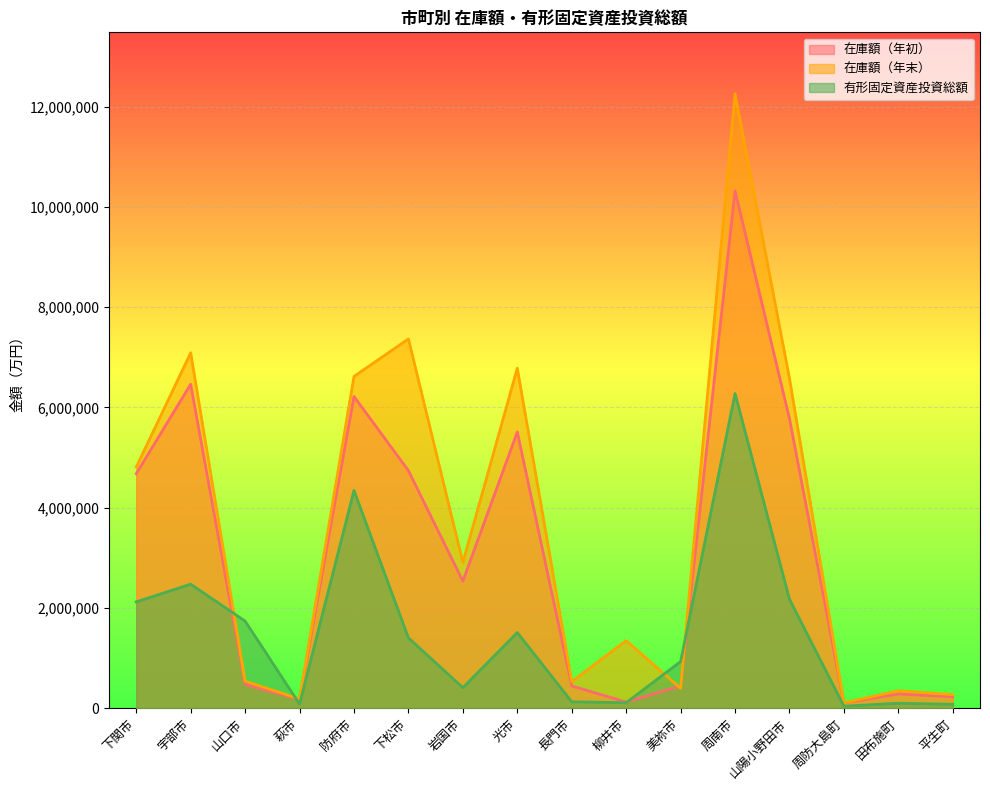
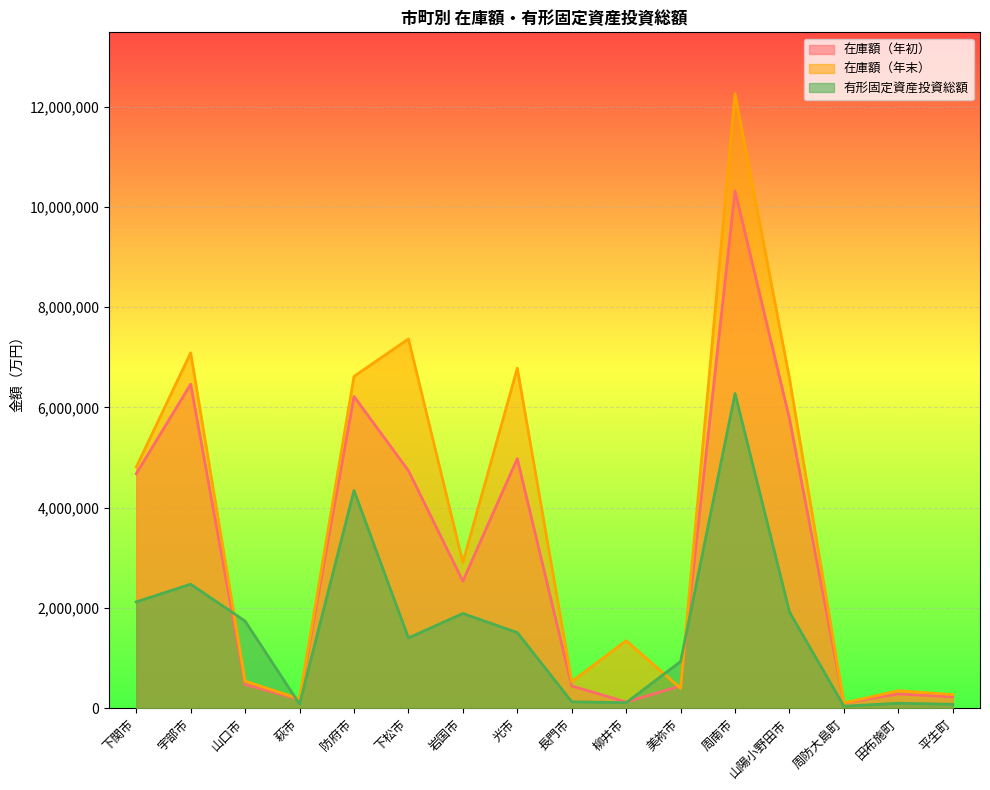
有形固定資産投資総額, 岩国市: 400,000 -> 1,900,000
在庫額（年初）, 光市: 5,500,000 -> 5,000,000
有形固定資産投資総額, 山陽小野田市: 2,200,000 -> 1,900,000
